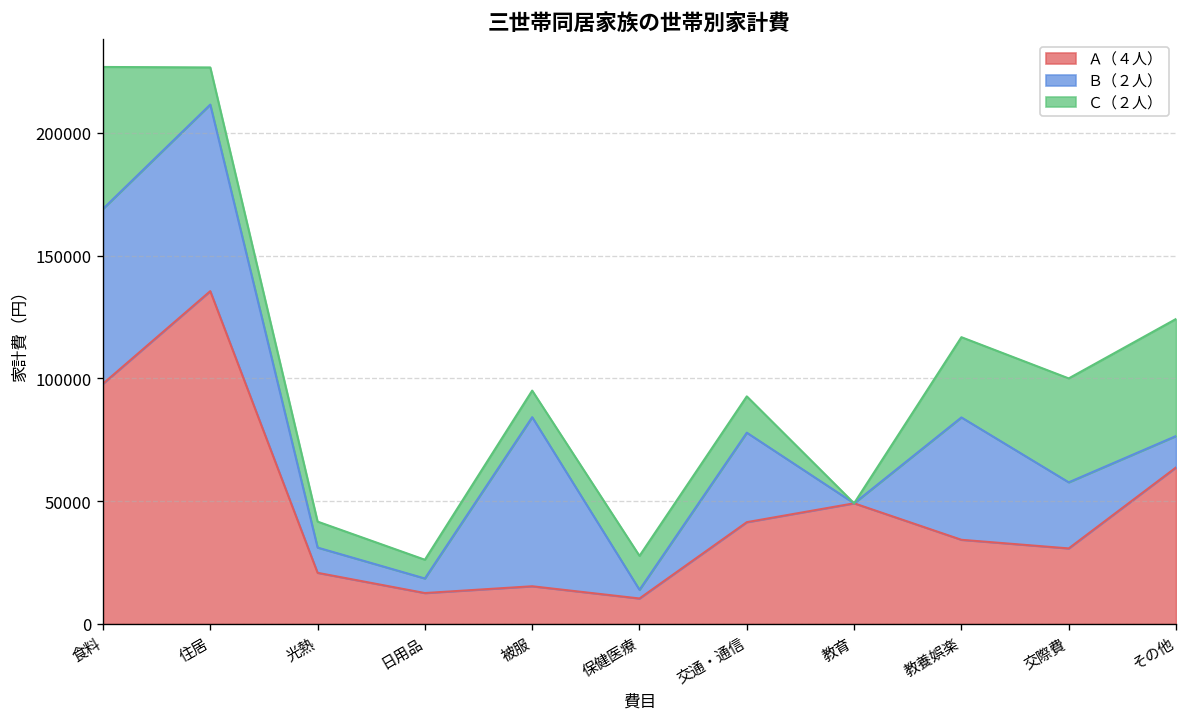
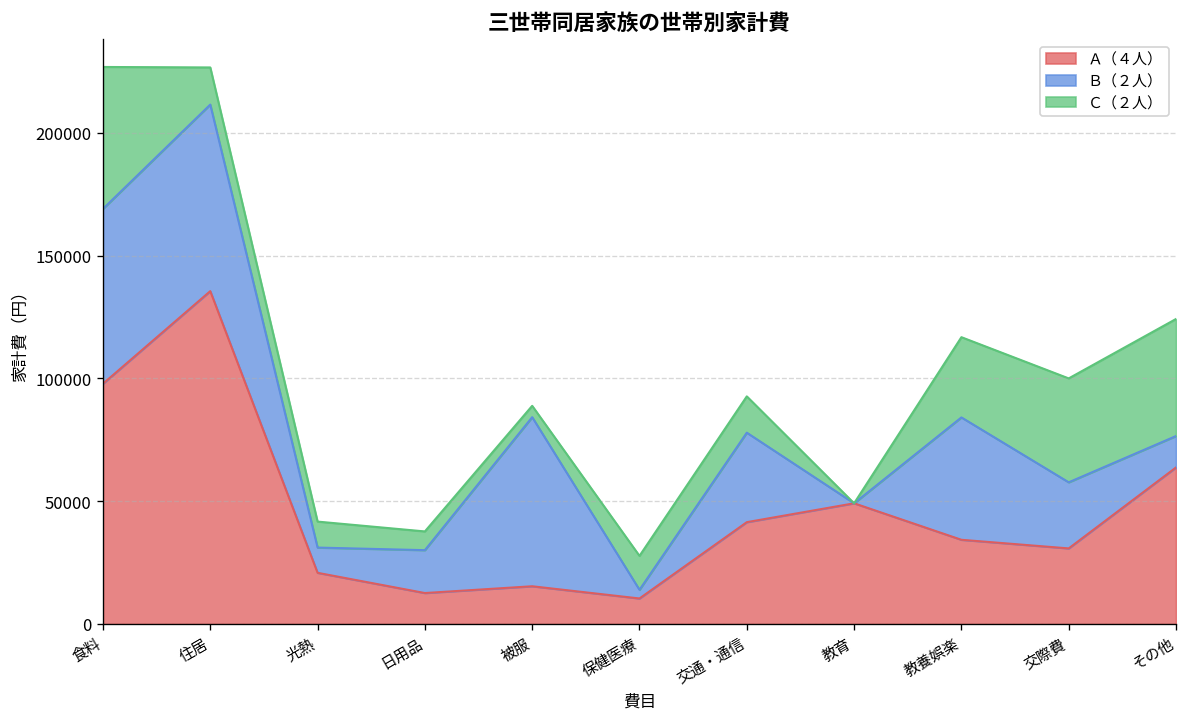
Ｂ（２人）, 日用品: 6000 -> 17000
Ｃ（２人）, 被服: 11000 -> 5000
